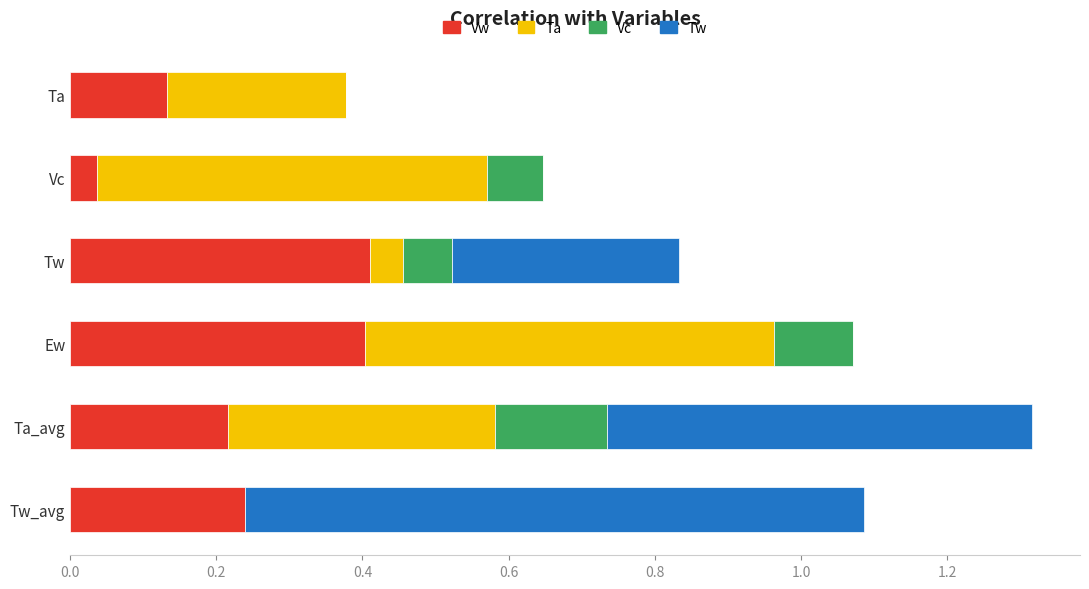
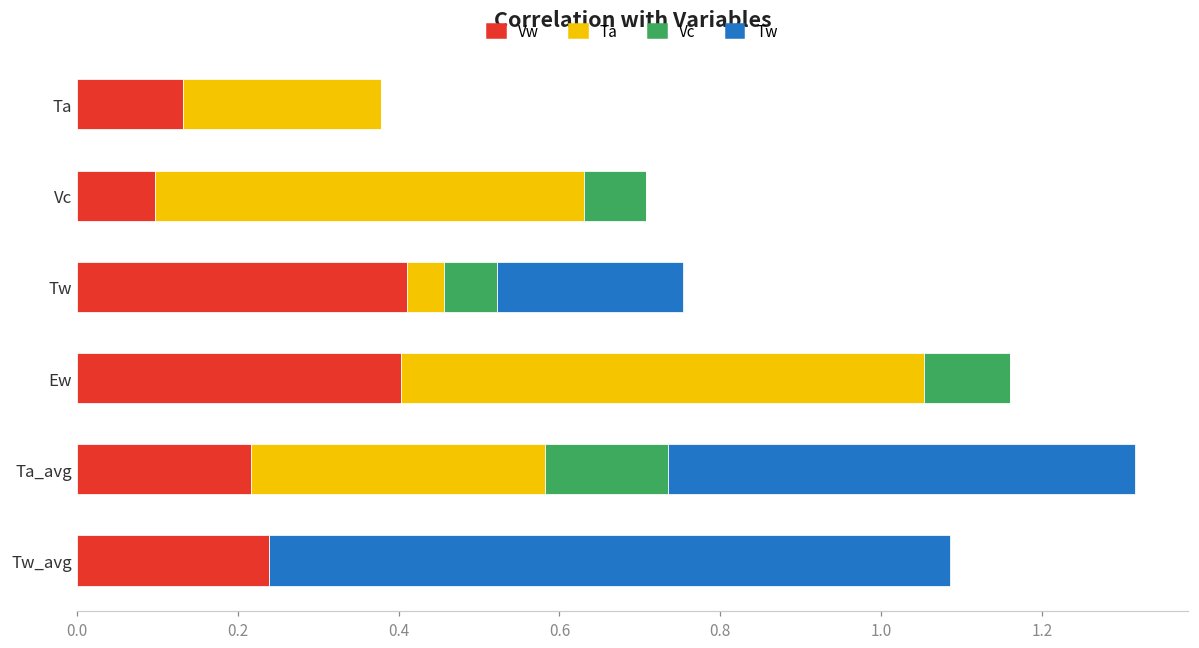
Vw, Vc: 0.04 -> 0.10
Tw, Tw: 0.31 -> 0.23
Ta, Ew: 0.56 -> 0.65
